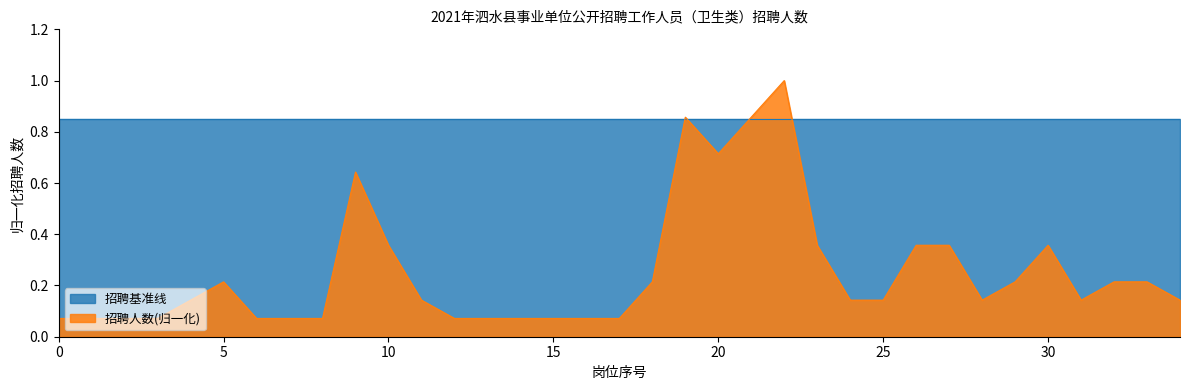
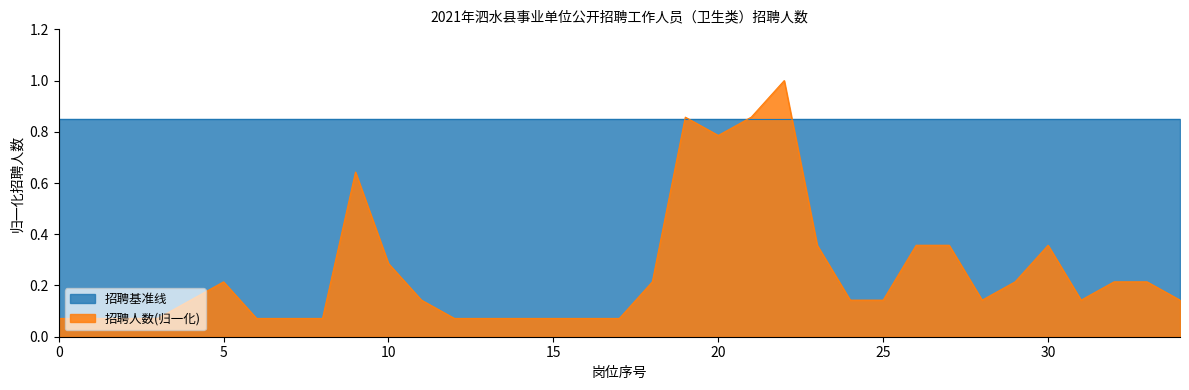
招聘人数(归一化), 10: 0.36 -> 0.29
招聘人数(归一化), 20: 0.71 -> 0.79
